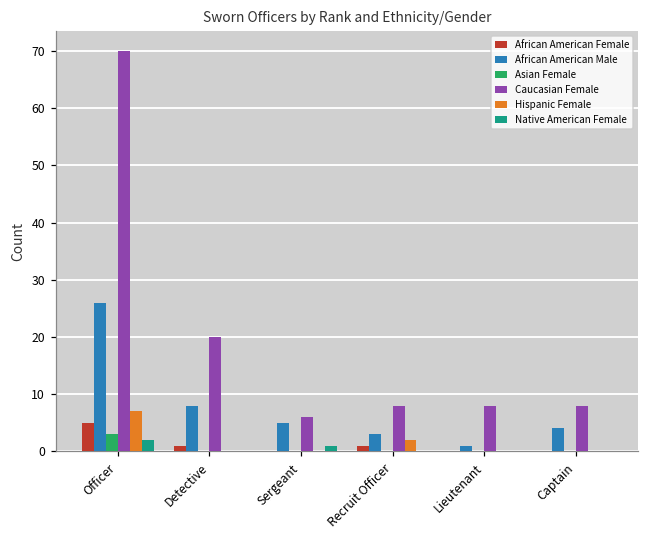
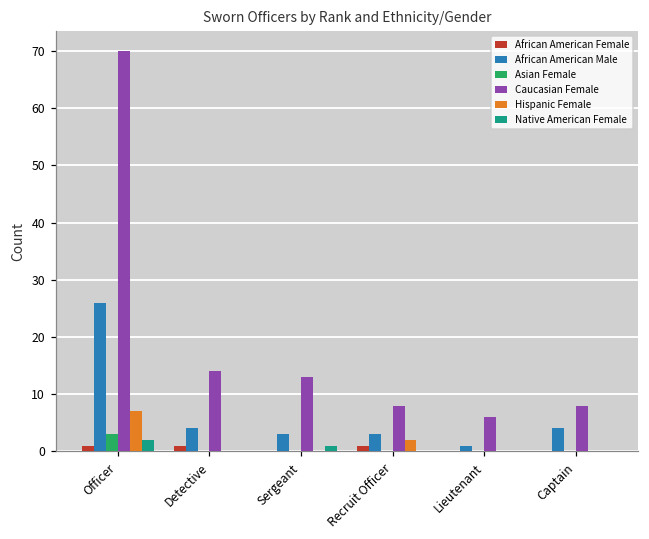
African American Female, Officer: 5 -> 1
African American Male, Detective: 8 -> 4
Caucasian Female, Detective: 20 -> 14
African American Male, Sergeant: 5 -> 3
Caucasian Female, Sergeant: 6 -> 13
Caucasian Female, Lieutenant: 8 -> 6
